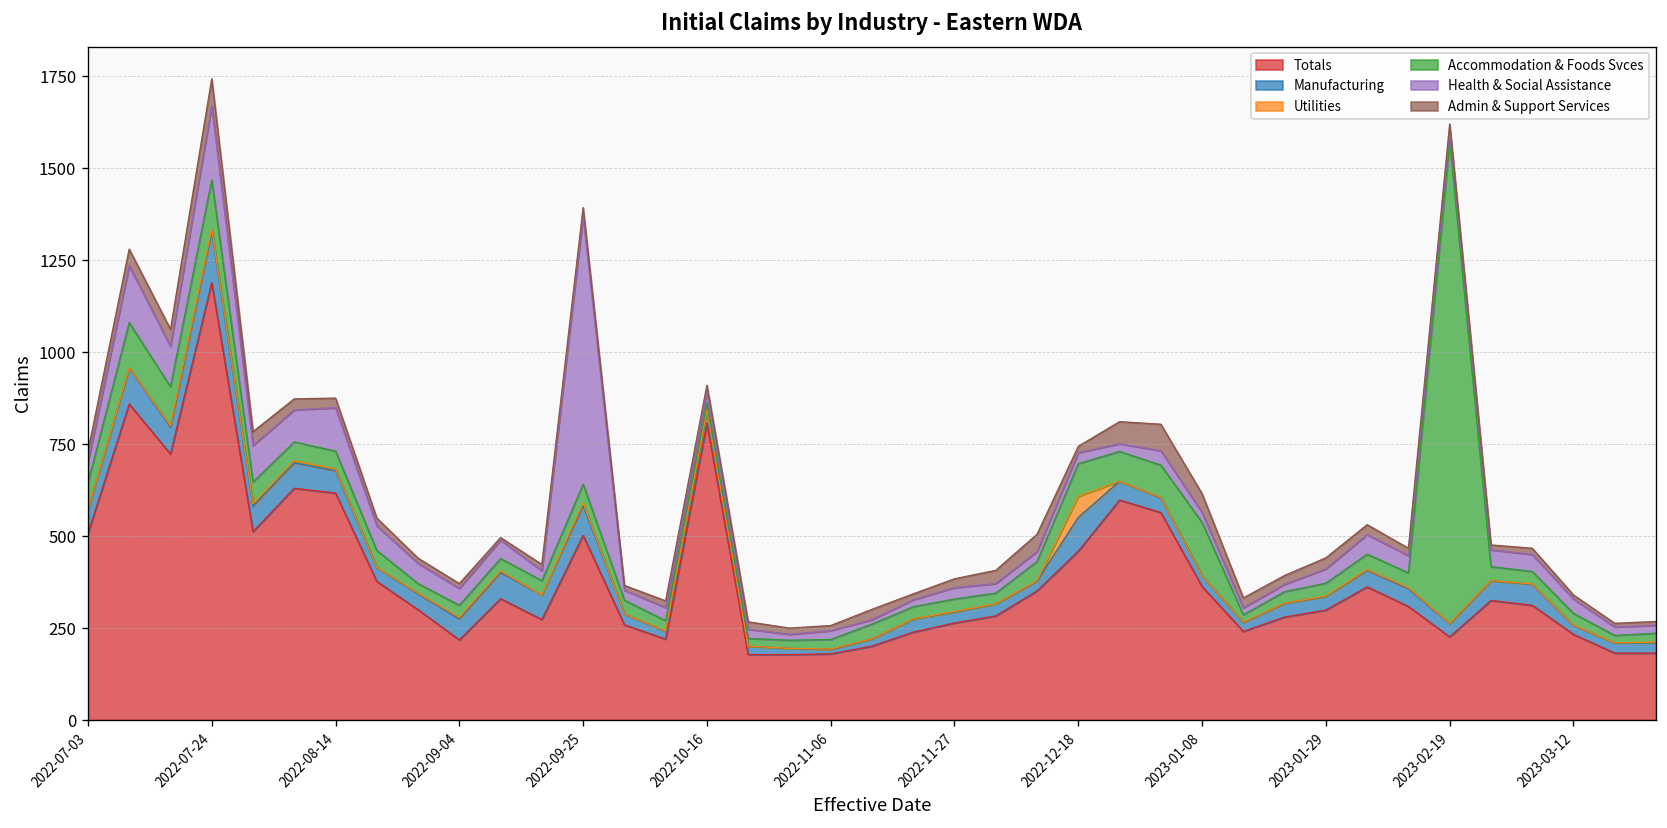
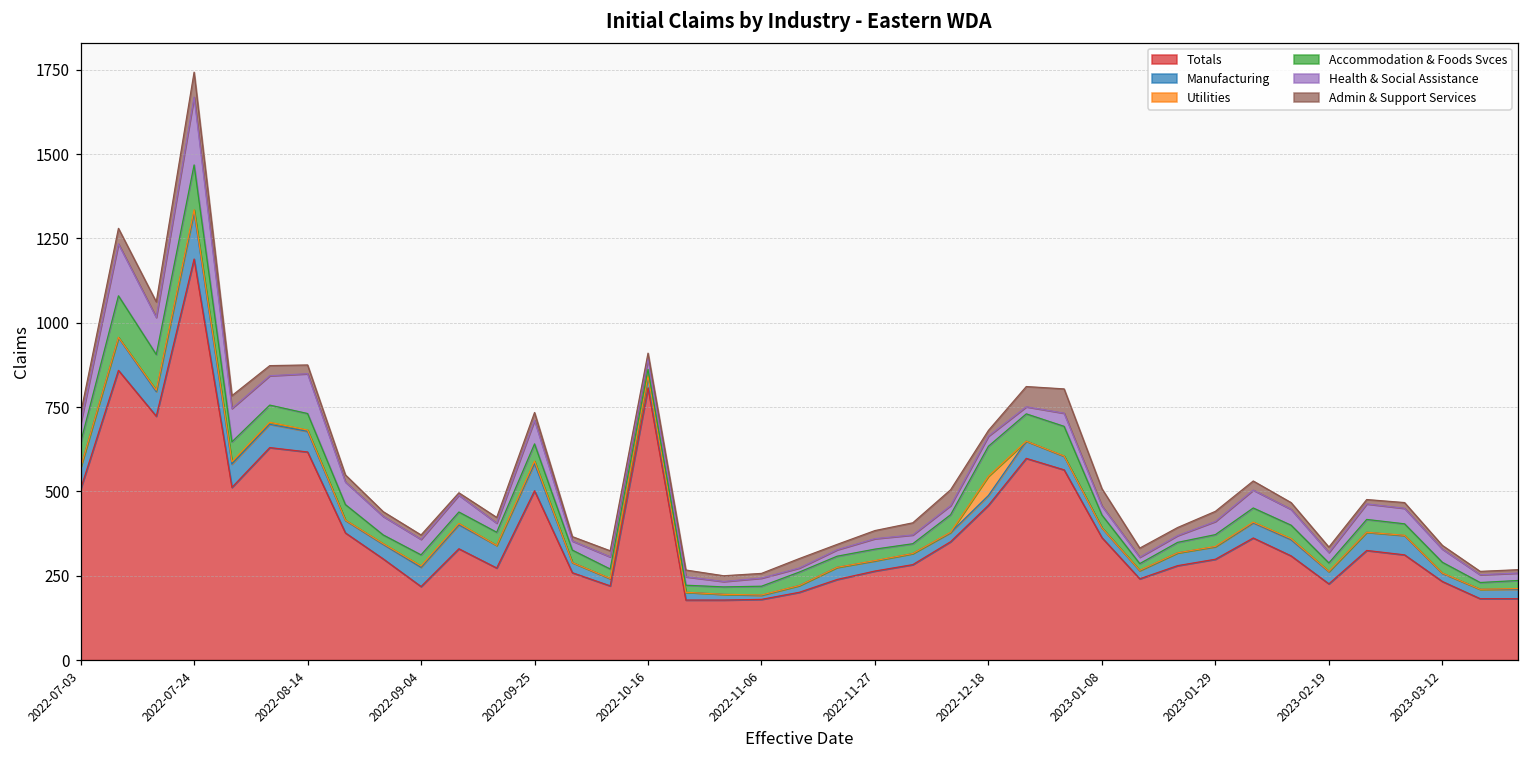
Health & Social Assistance, 2022-09-25: 730 -> 70
Manufacturing, 2022-12-18: 90 -> 30
Accommodation & Foods Svces, 2023-01-08: 150 -> 40
Accommodation & Foods Svces, 2023-02-19: 1310 -> 30
